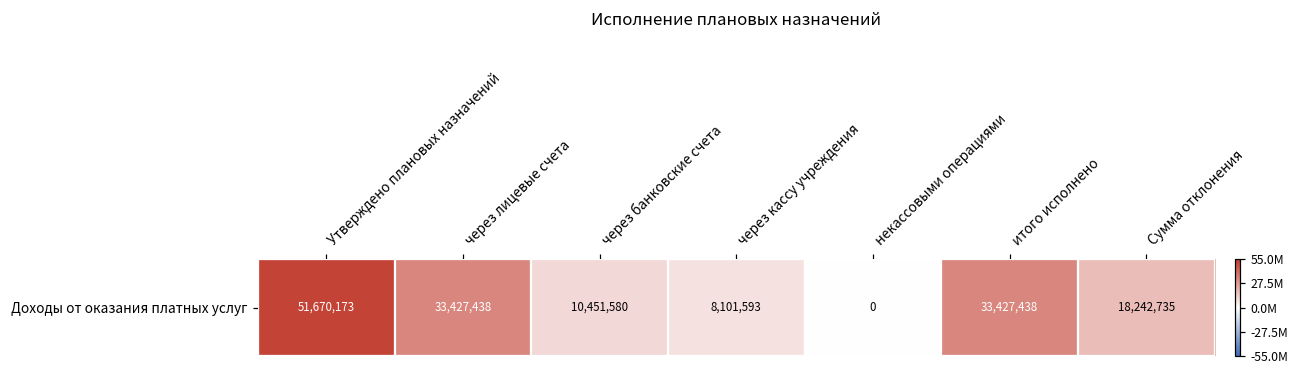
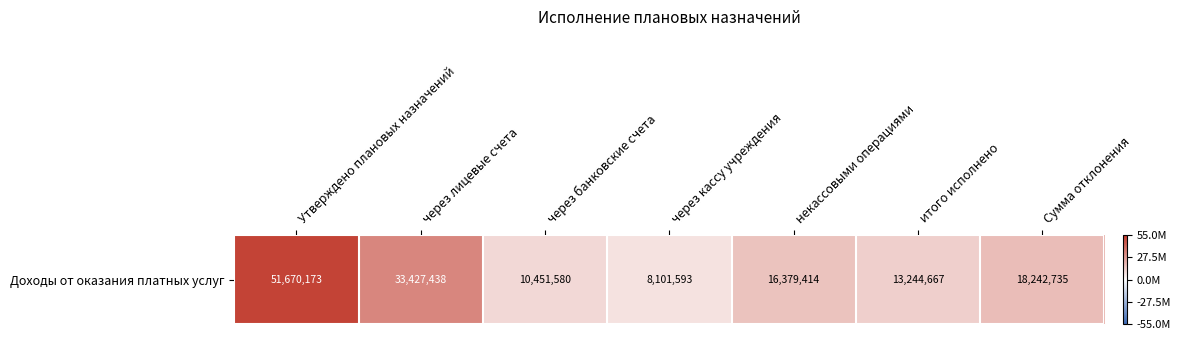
Доходы от оказания платных услуг, некассовыми операциями: 0 -> 16,379,414
Доходы от оказания платных услуг, итого исполнено: 33,427,438 -> 13,244,667
